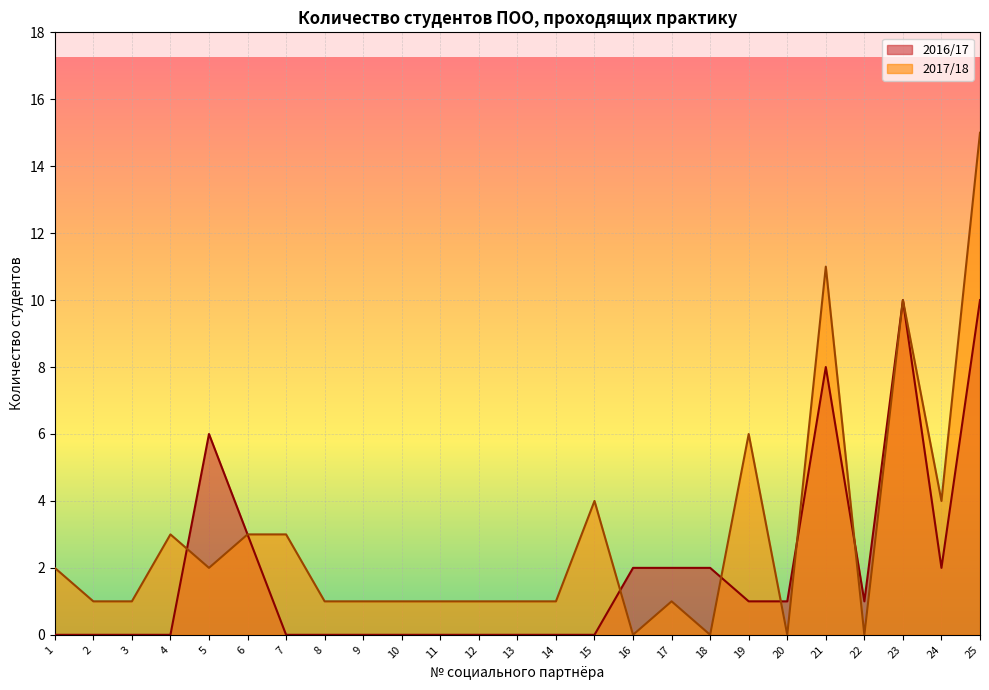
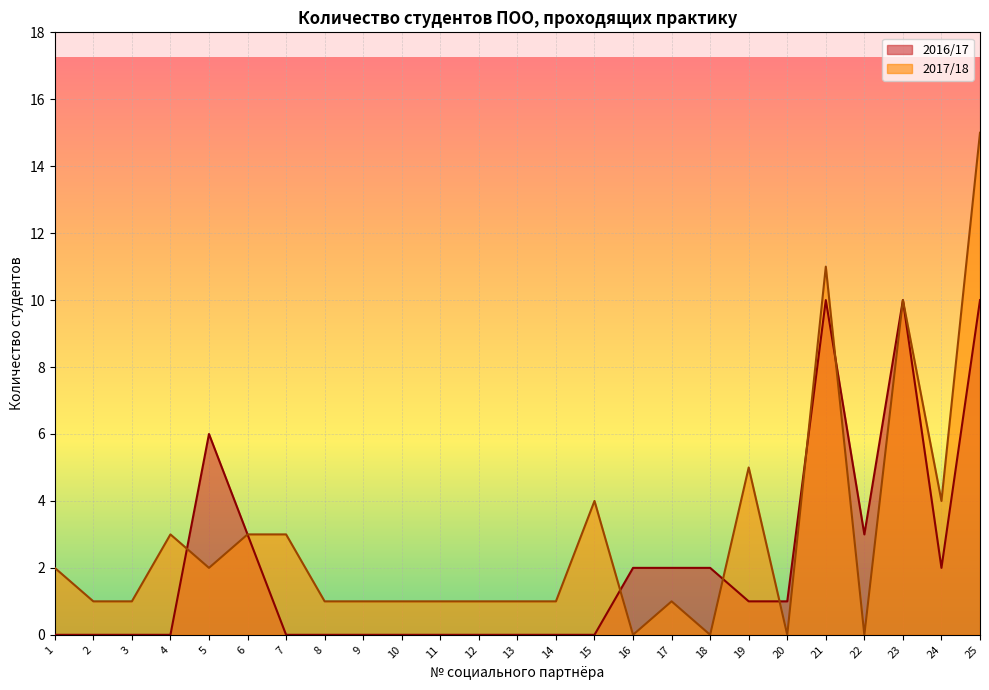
2017/18, 19: 6 -> 5
2016/17, 21: 8 -> 10
2016/17, 22: 1 -> 3
